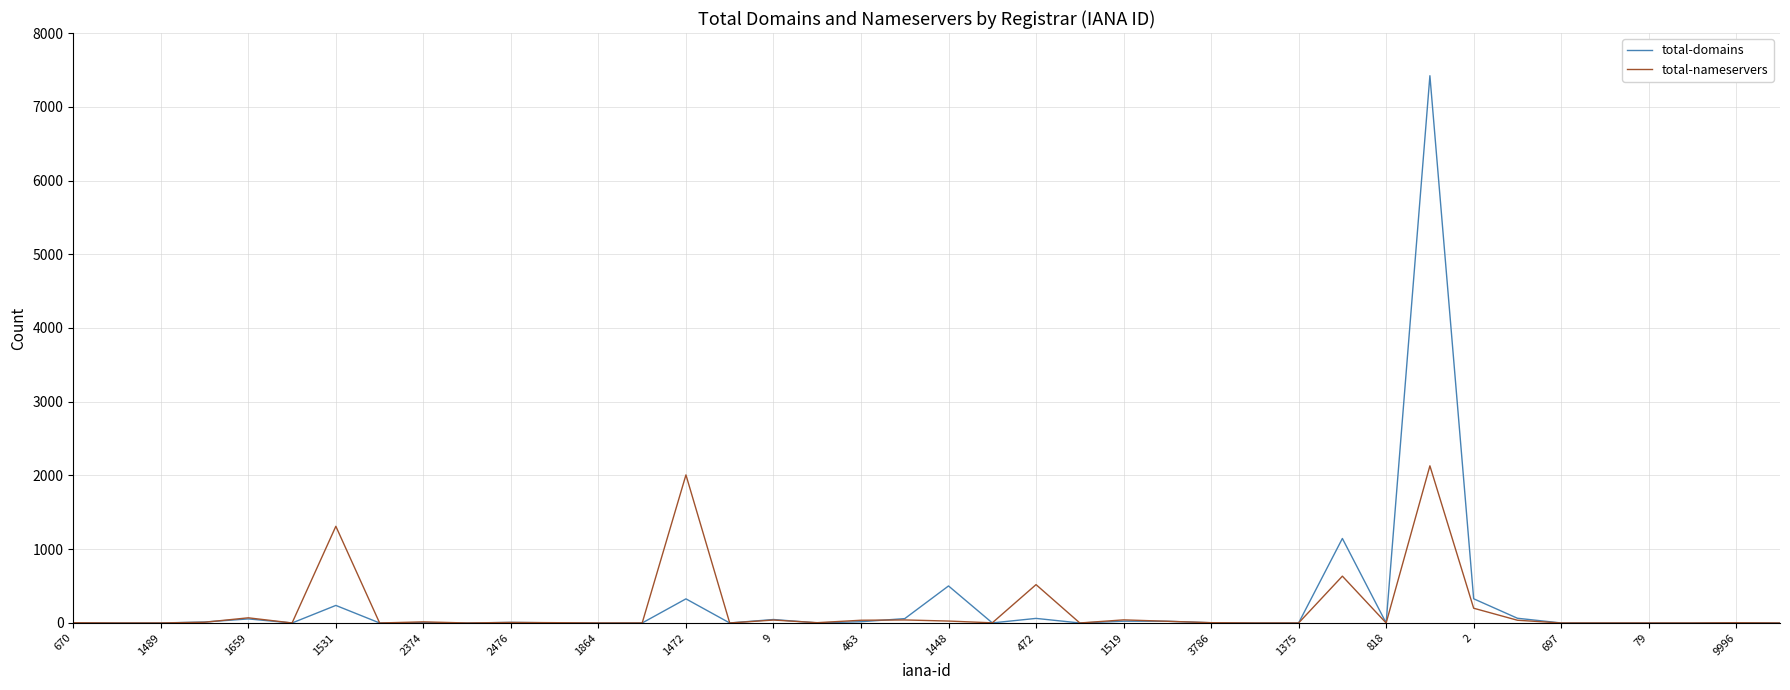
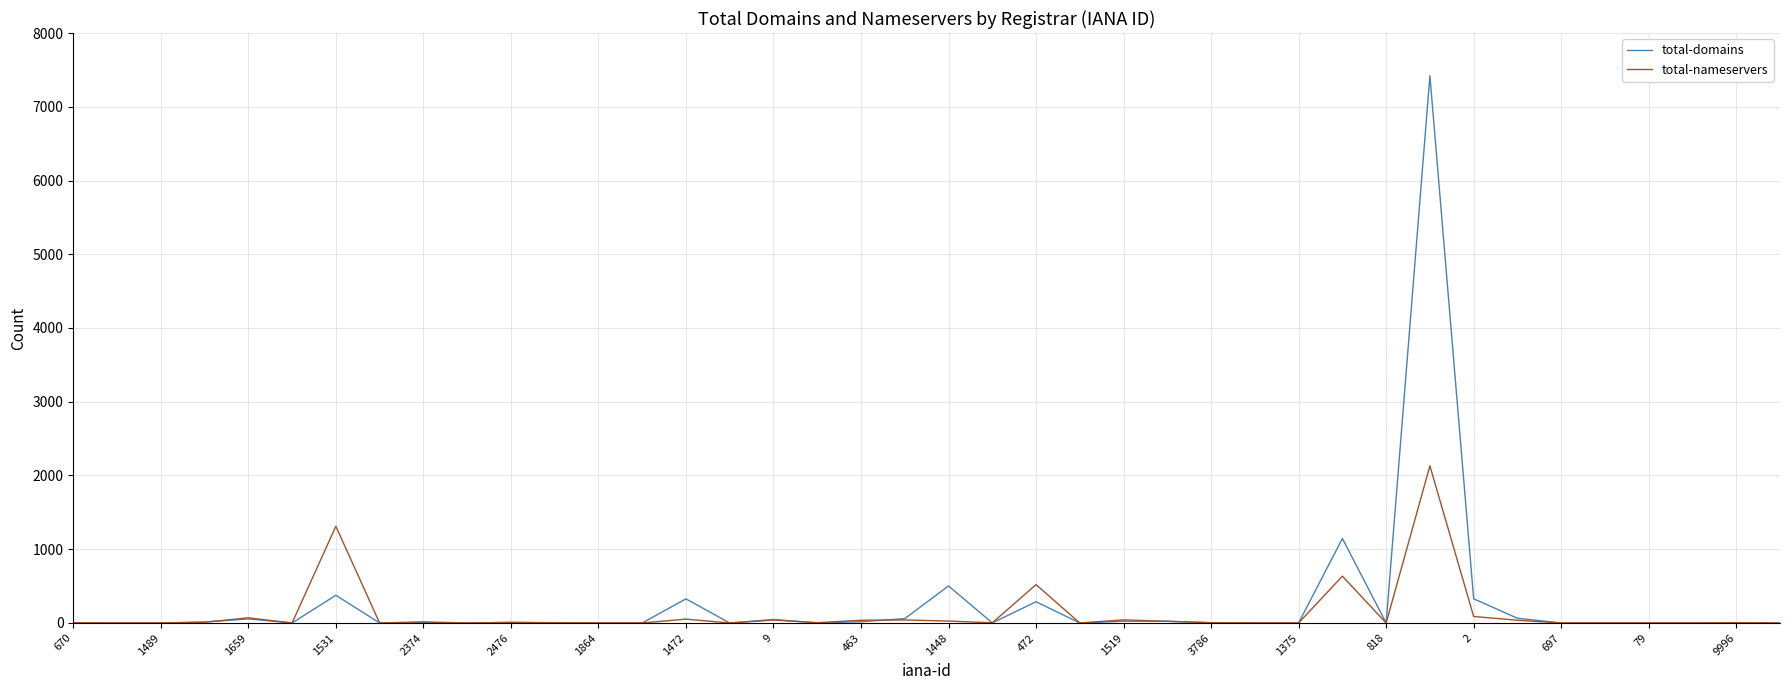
total-domains, 1531: 200 -> 400
total-nameservers, 1472: 2000 -> 100
total-domains, 472: 100 -> 300
total-nameservers, 2: 200 -> 100
